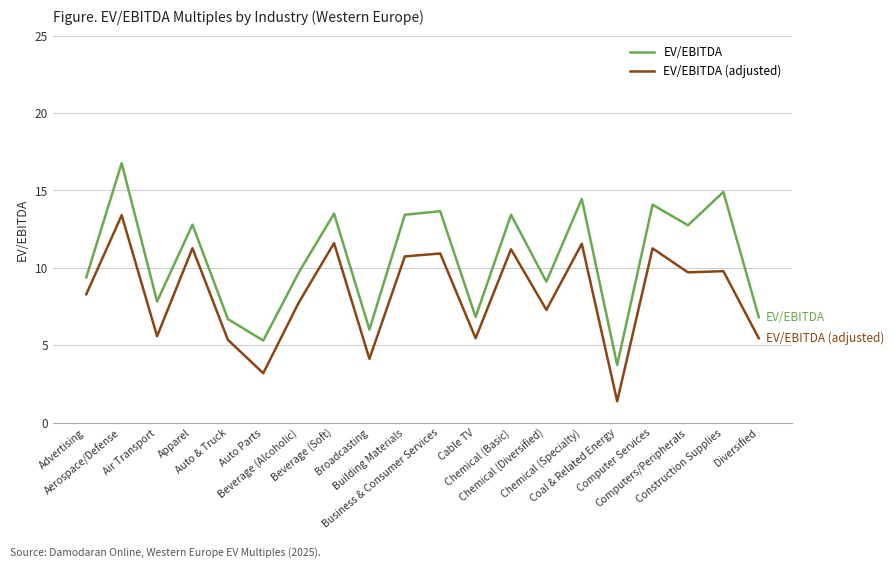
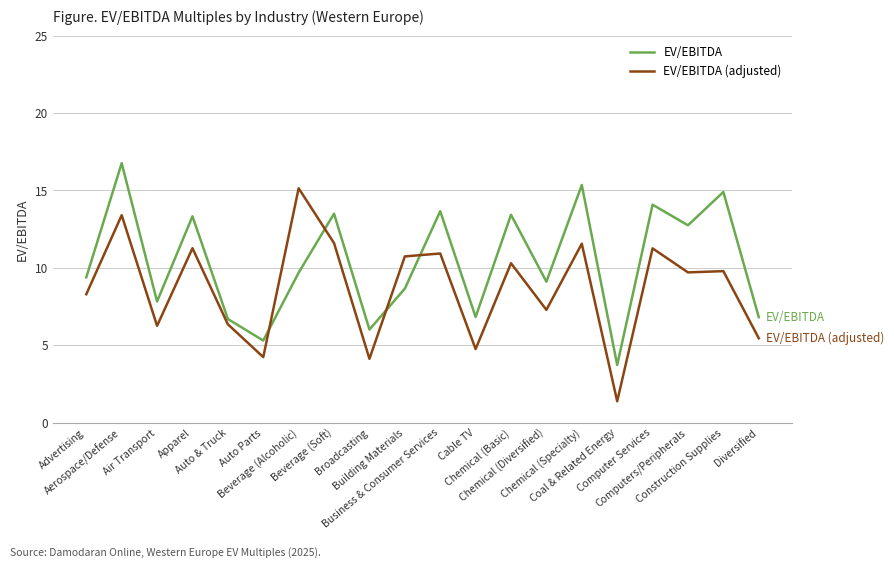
EV/EBITDA (adjusted), Air Transport: 5.6 -> 6.3
EV/EBITDA, Apparel: 12.8 -> 13.3
EV/EBITDA (adjusted), Auto & Truck: 5.4 -> 6.4
EV/EBITDA (adjusted), Auto Parts: 3.2 -> 4.2
EV/EBITDA (adjusted), Beverage (Alcoholic): 7.8 -> 15.1
EV/EBITDA, Building Materials: 13.4 -> 8.7
EV/EBITDA (adjusted), Cable TV: 5.5 -> 4.8
EV/EBITDA (adjusted), Chemical (Basic): 11.2 -> 10.3
EV/EBITDA, Chemical (Specialty): 14.5 -> 15.4
